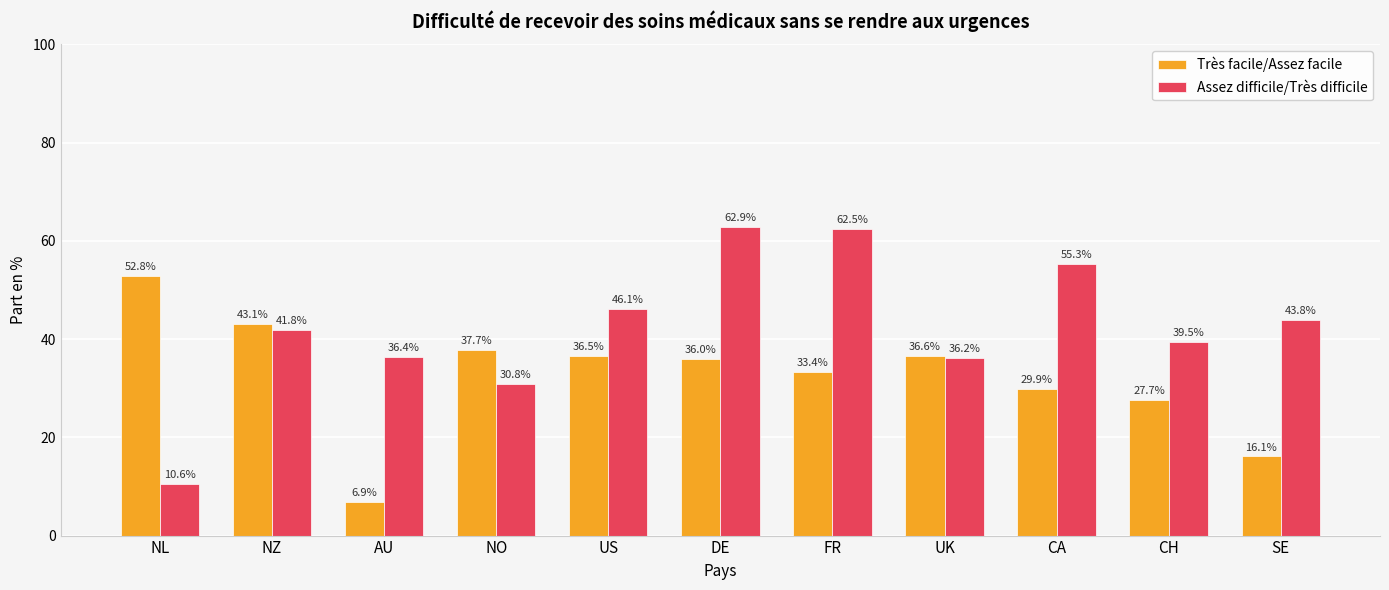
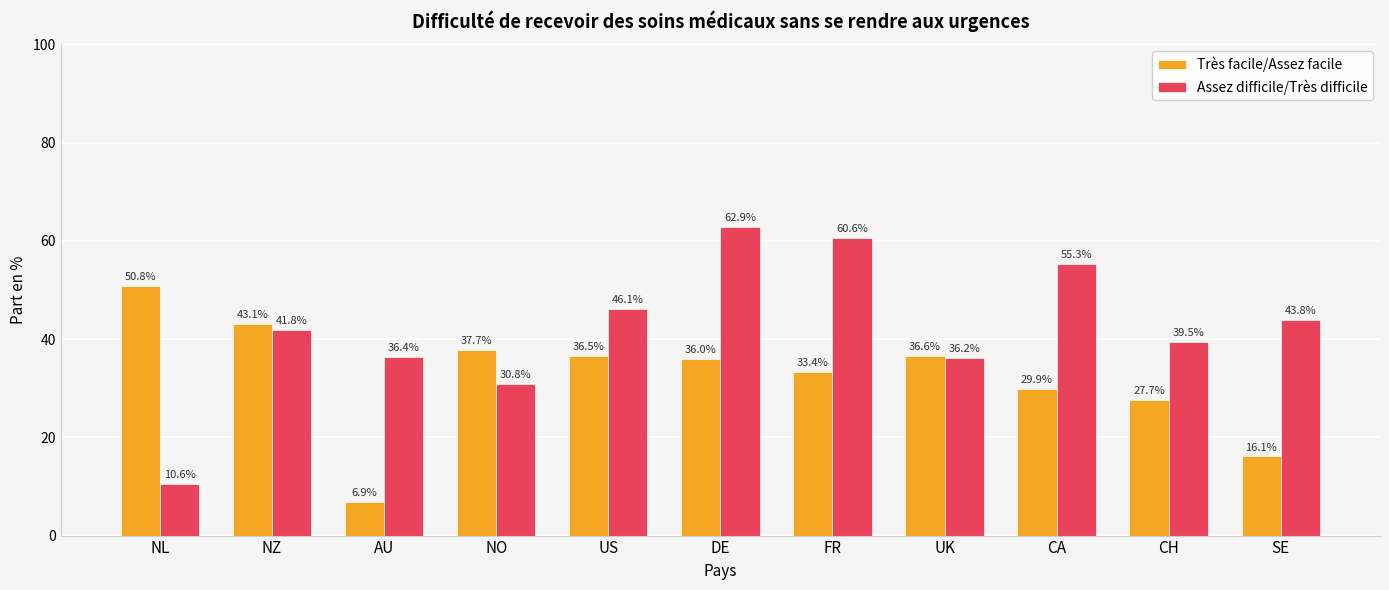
Très facile/Assez facile, NL: 52.8% -> 50.8%
Assez difficile/Très difficile, FR: 62.5% -> 60.6%
